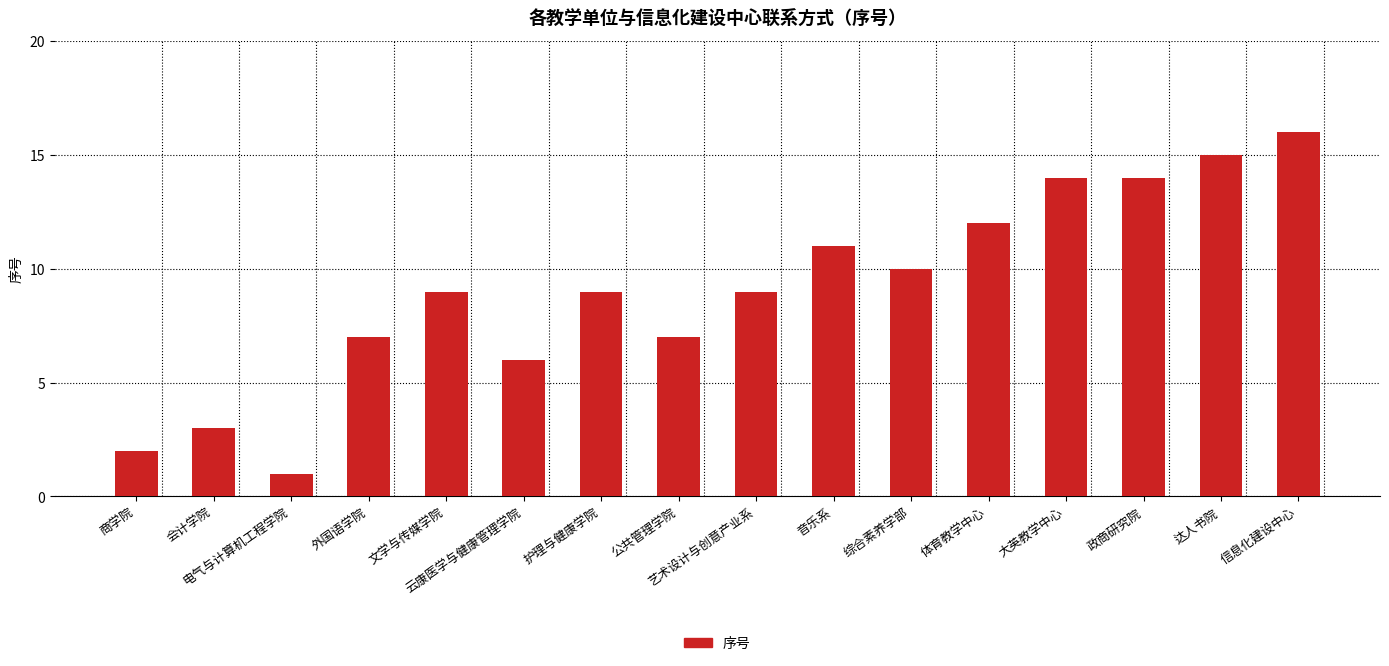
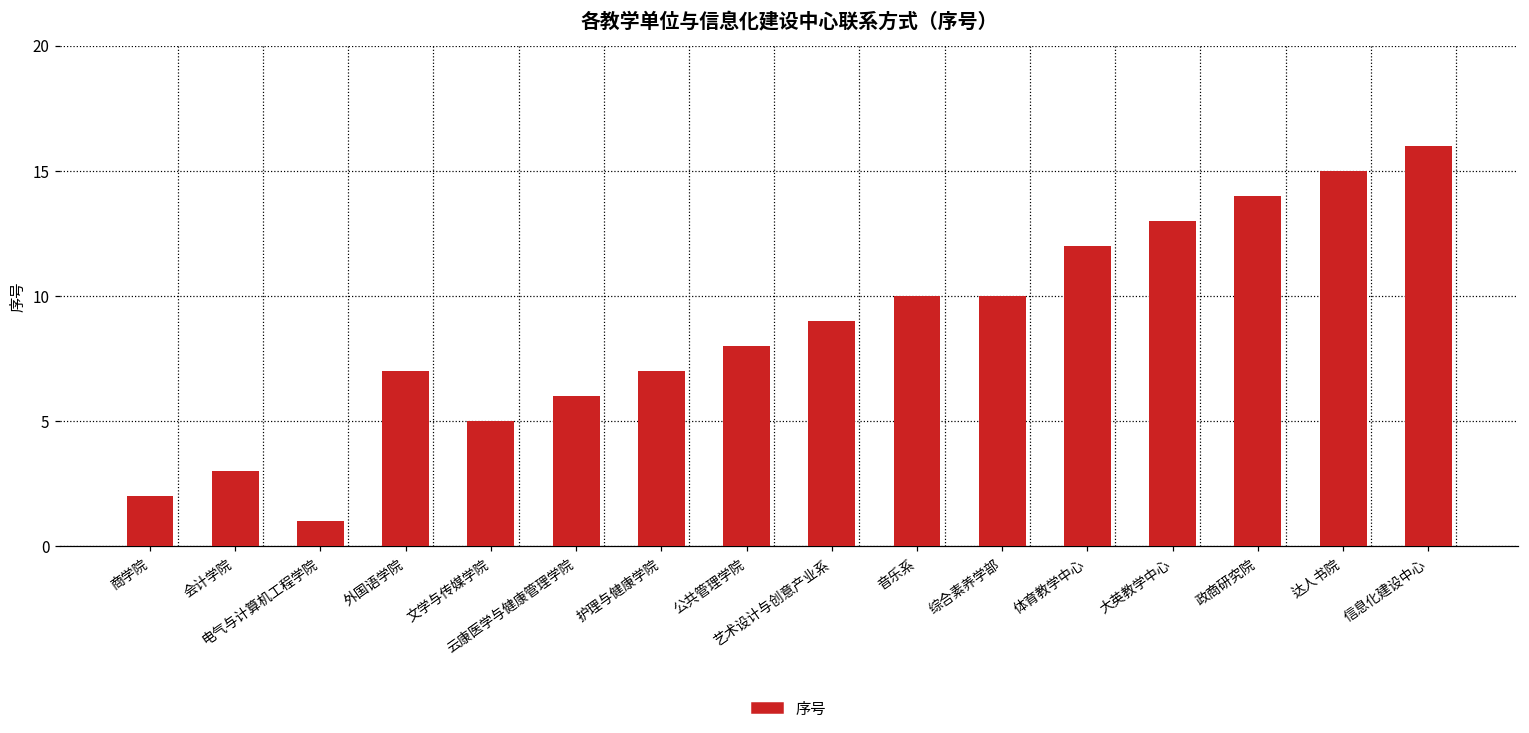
文学与传媒学院: 9 -> 5
护理与健康学院: 9 -> 7
公共管理学院: 7 -> 8
音乐系: 11 -> 10
大英教学中心: 14 -> 13
